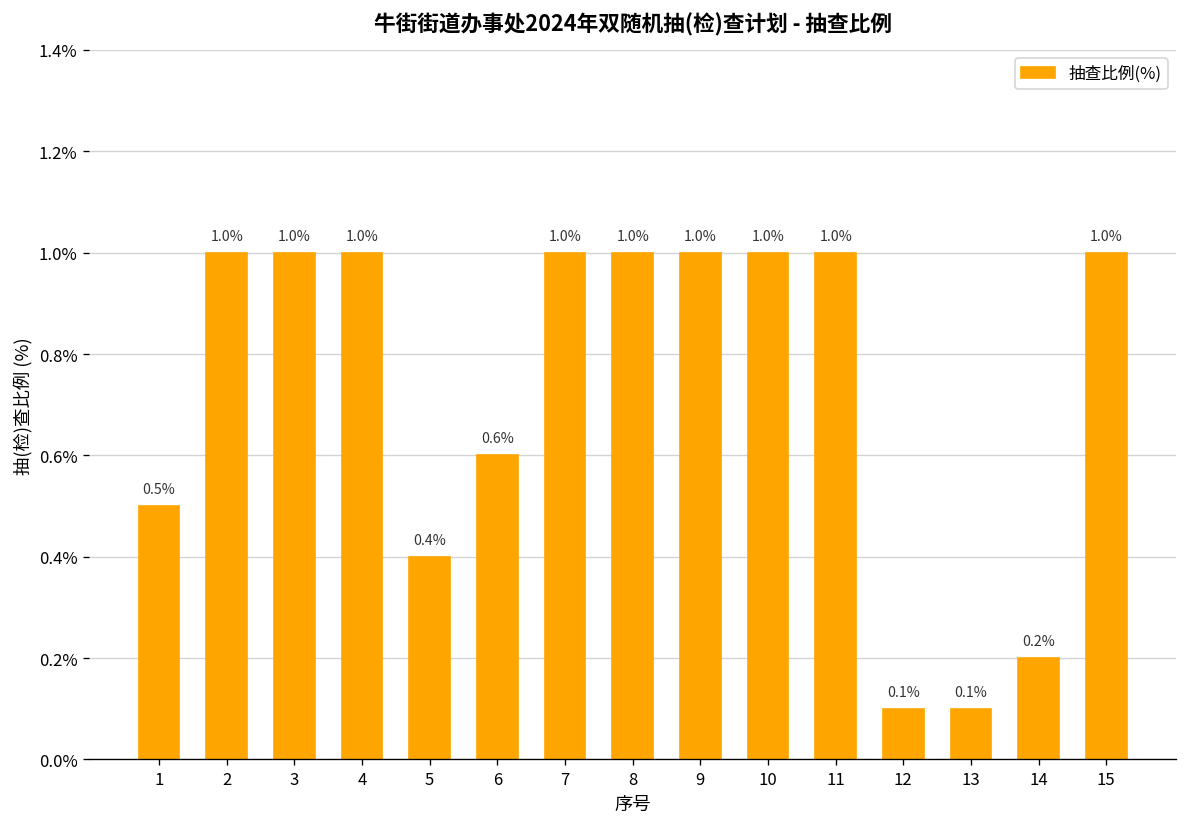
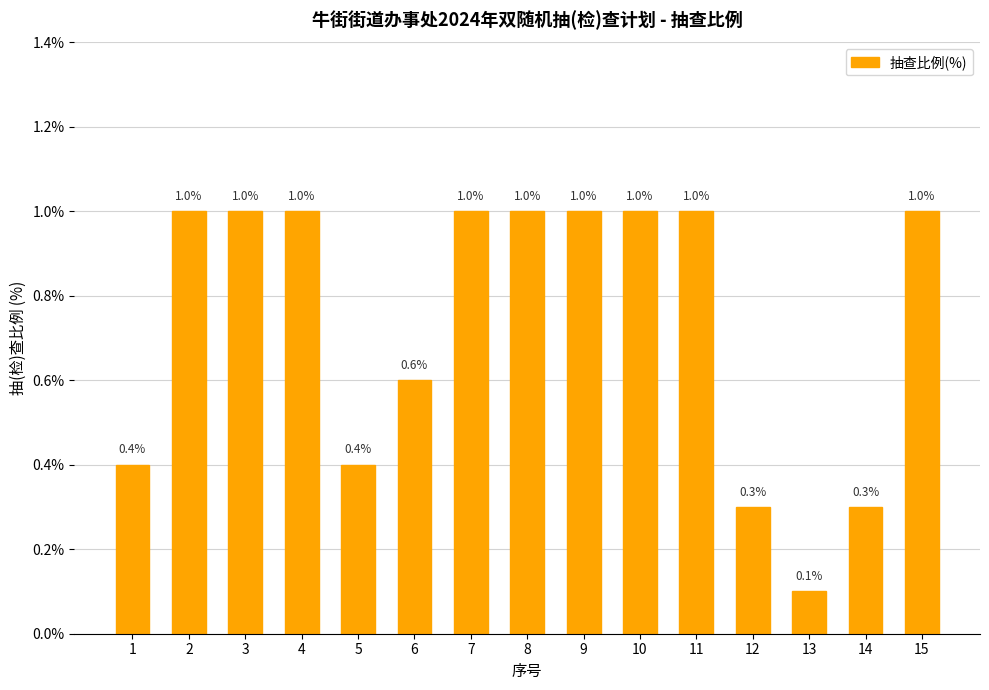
1: 0.5% -> 0.4%
12: 0.1% -> 0.3%
14: 0.2% -> 0.3%
